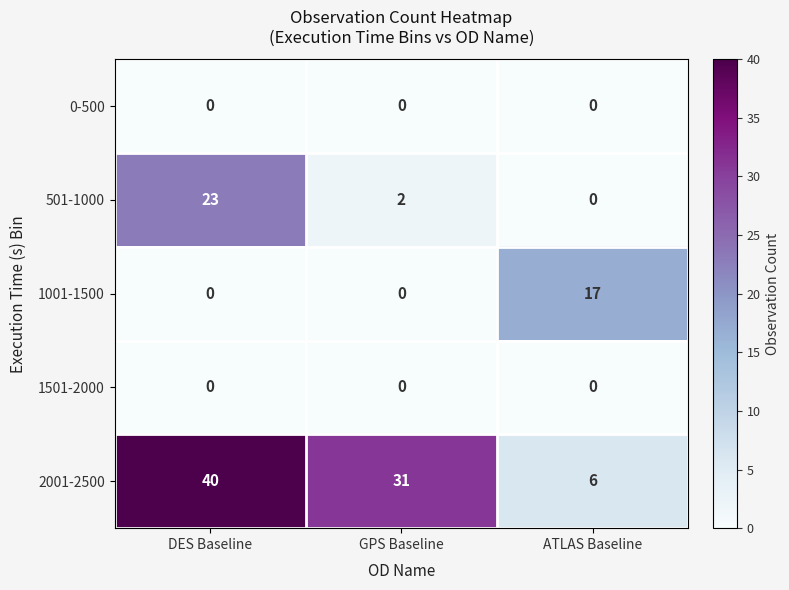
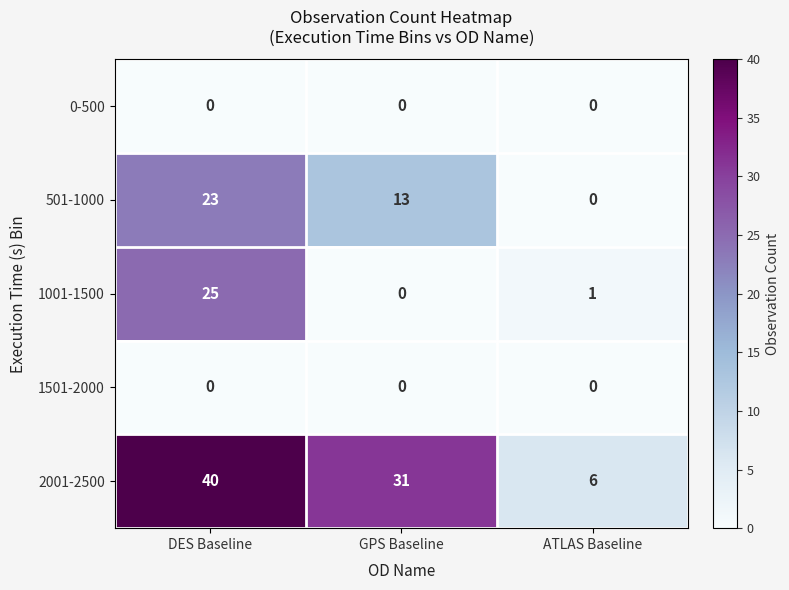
501-1000, GPS Baseline: 2 -> 13
1001-1500, DES Baseline: 0 -> 25
1001-1500, ATLAS Baseline: 17 -> 1
